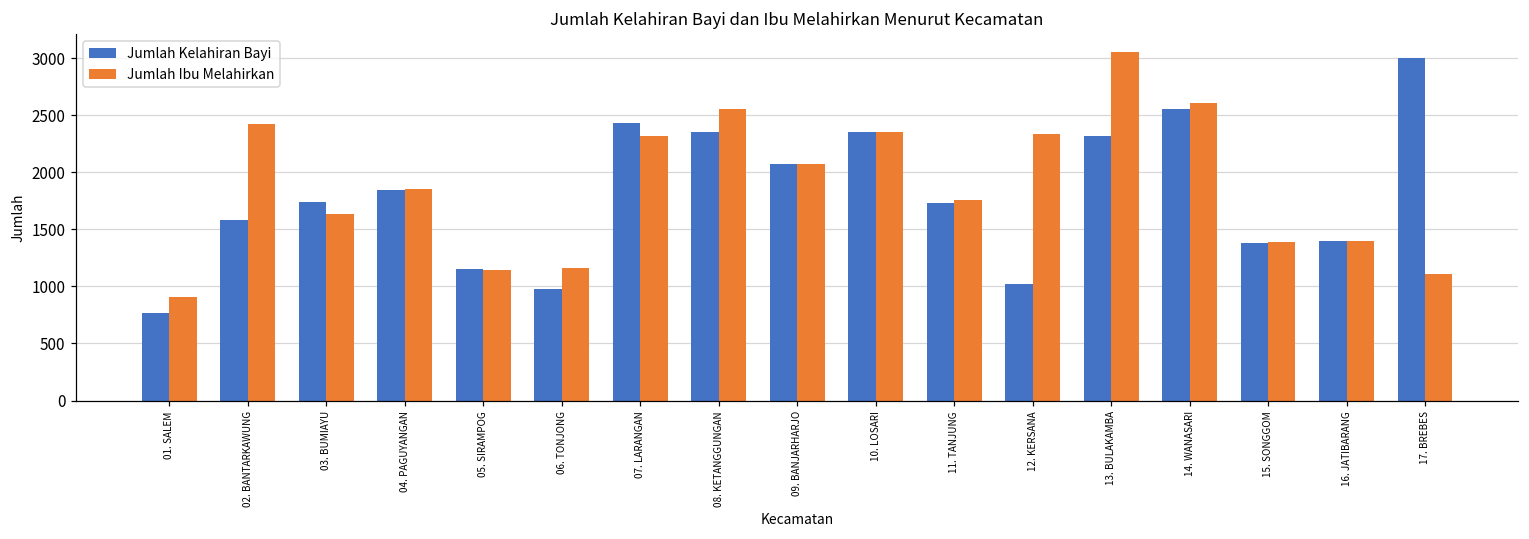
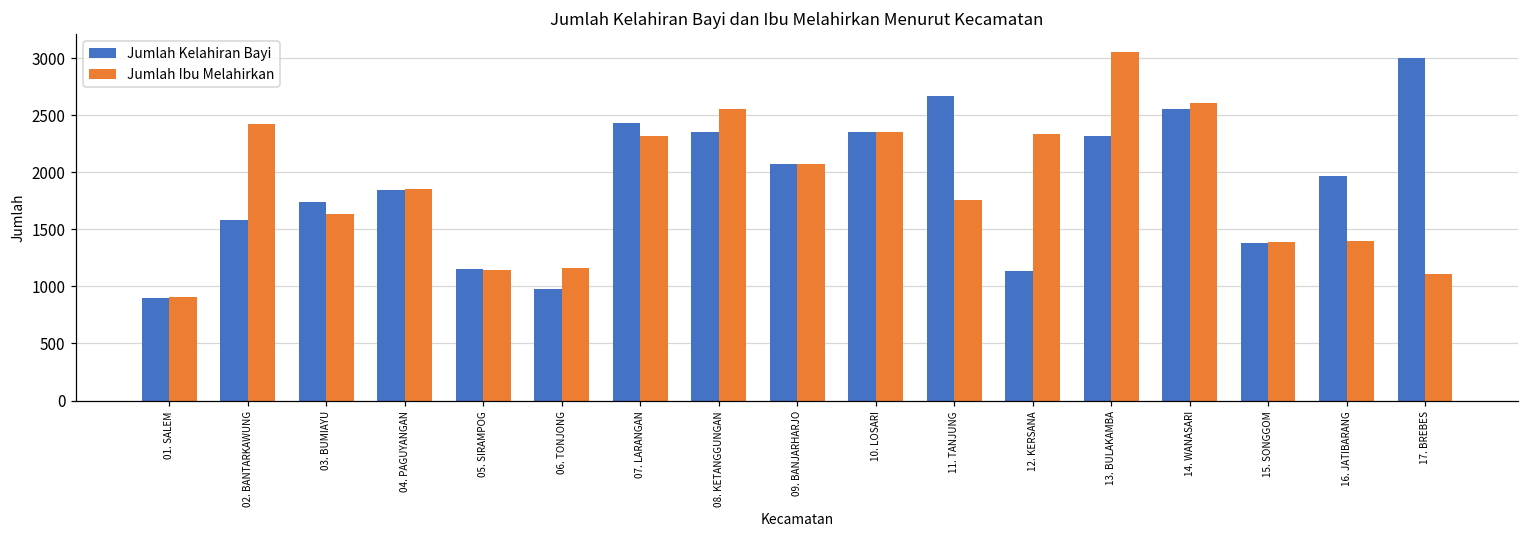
Jumlah Kelahiran Bayi, 01. SALEM: 770 -> 900
Jumlah Kelahiran Bayi, 11. TANJUNG: 1730 -> 2670
Jumlah Kelahiran Bayi, 12. KERSANA: 1020 -> 1130
Jumlah Kelahiran Bayi, 16. JATIBARANG: 1400 -> 1960
